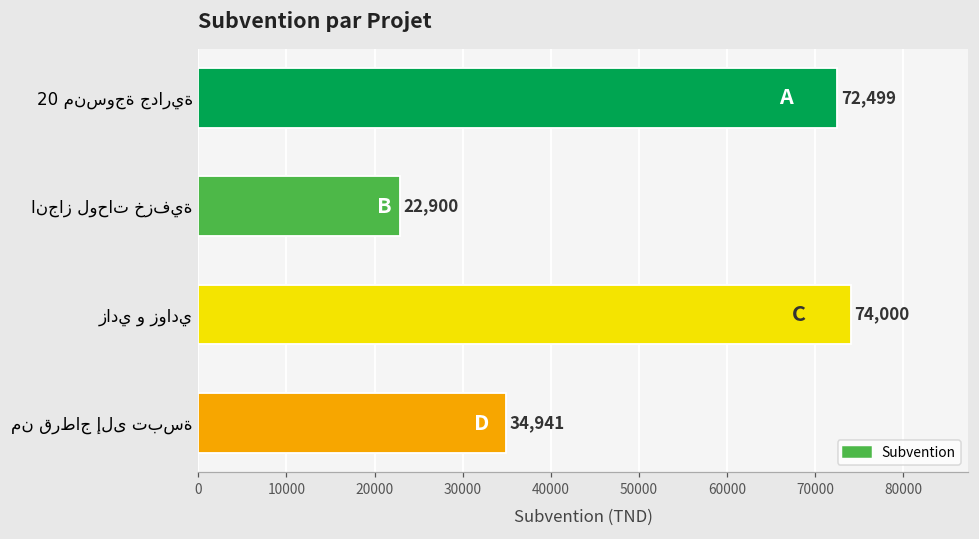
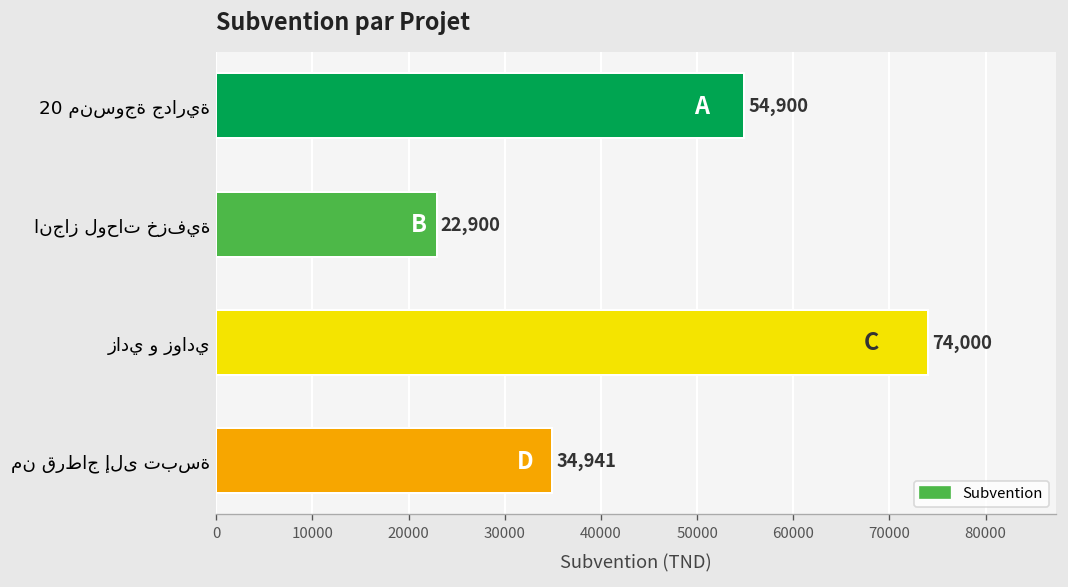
20 منسوجة جدارية: 72,499 -> 54,900
